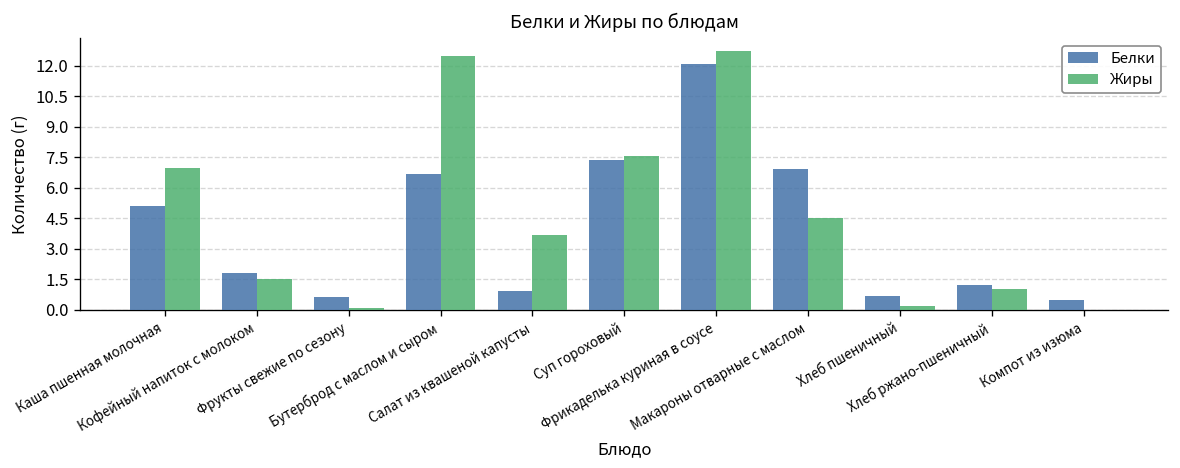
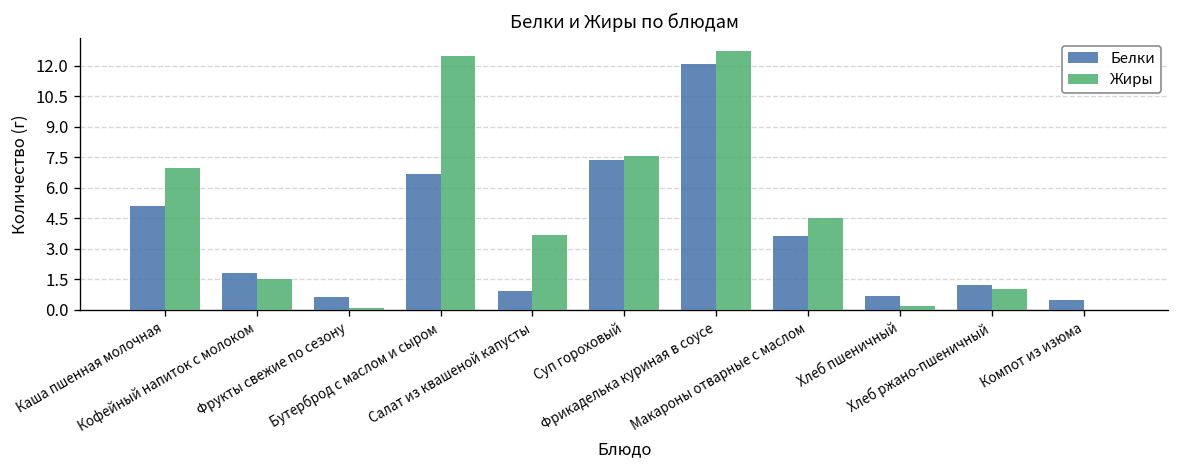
Белки, Макароны отварные с маслом: 6.9 -> 3.6
